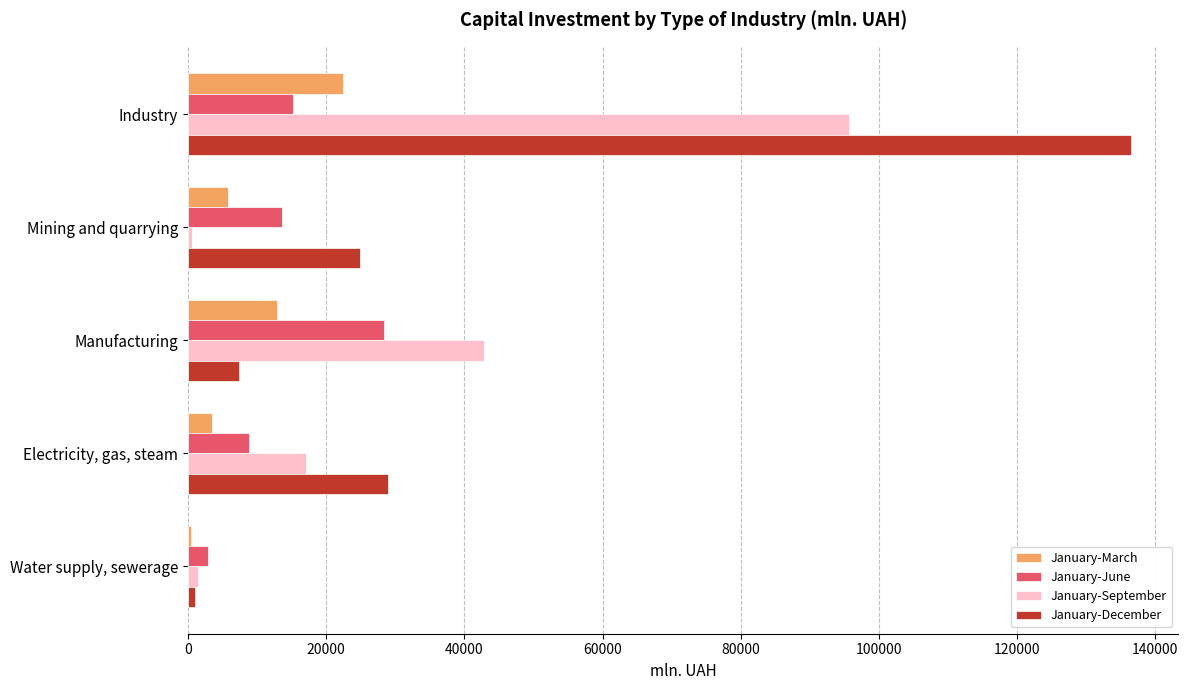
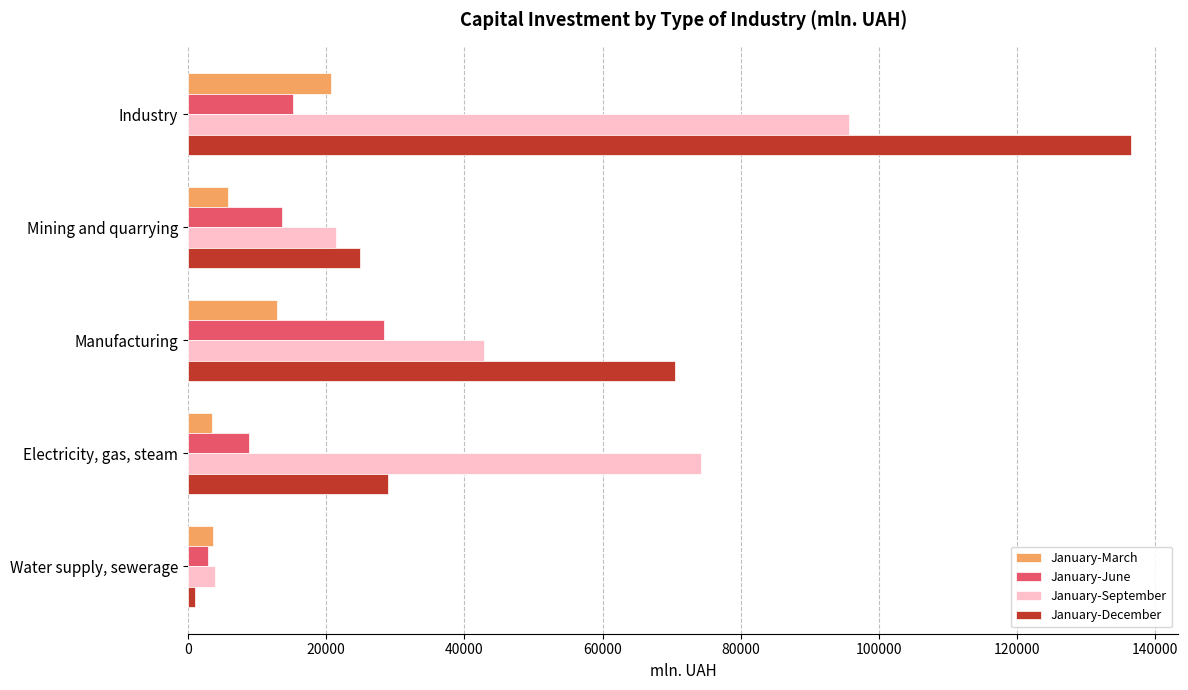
January-March, Industry: 22000 -> 21000
January-September, Mining and quarrying: 1000 -> 21000
January-December, Manufacturing: 7000 -> 70000
January-September, Electricity, gas, steam: 17000 -> 74000
January-March, Water supply, sewerage: 0 -> 4000
January-September, Water supply, sewerage: 1000 -> 4000
